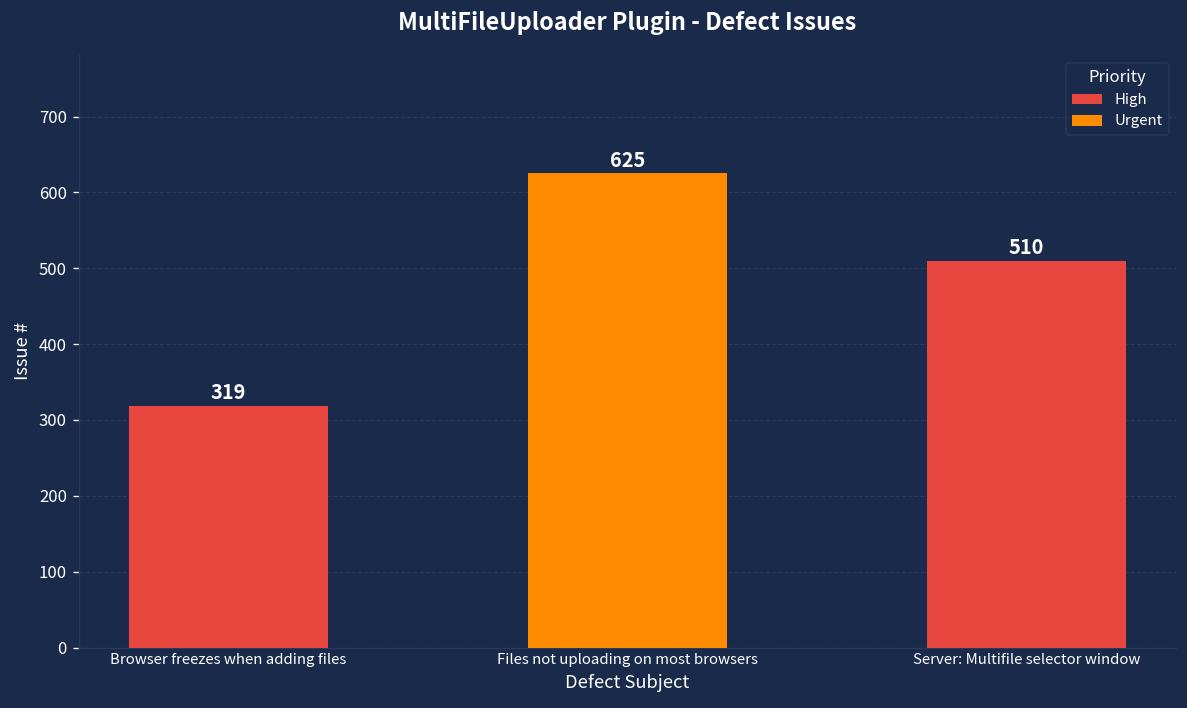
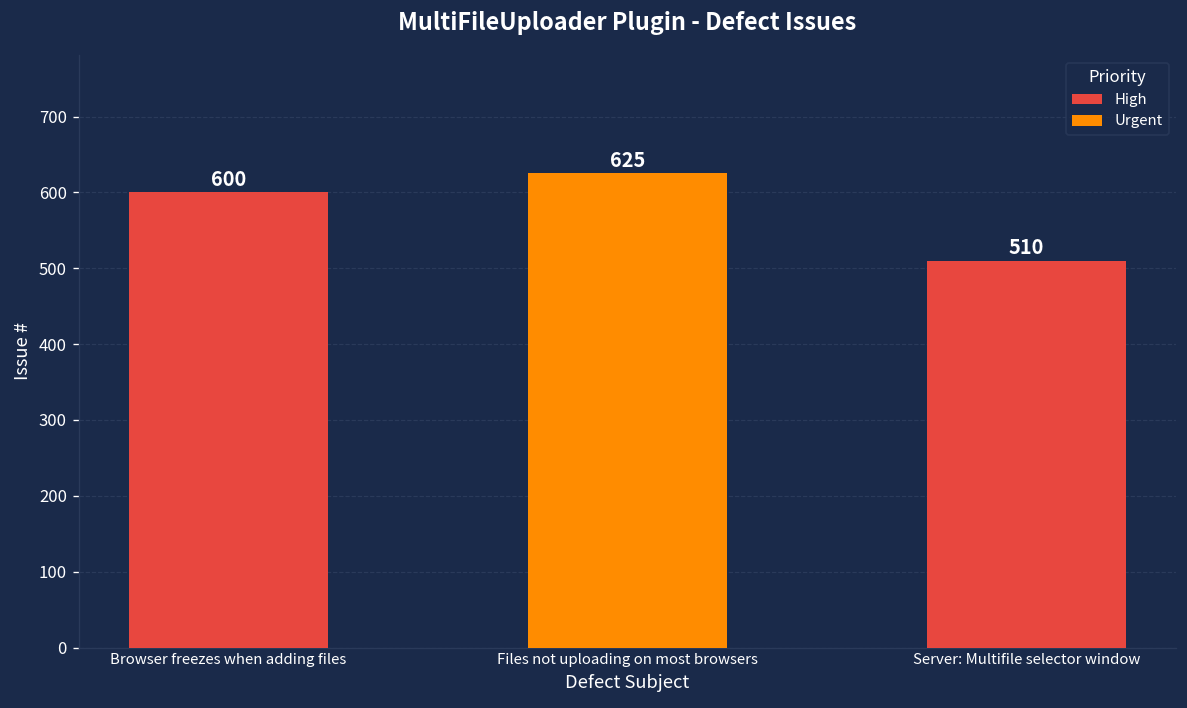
High, Browser freezes when adding files: 319 -> 600
